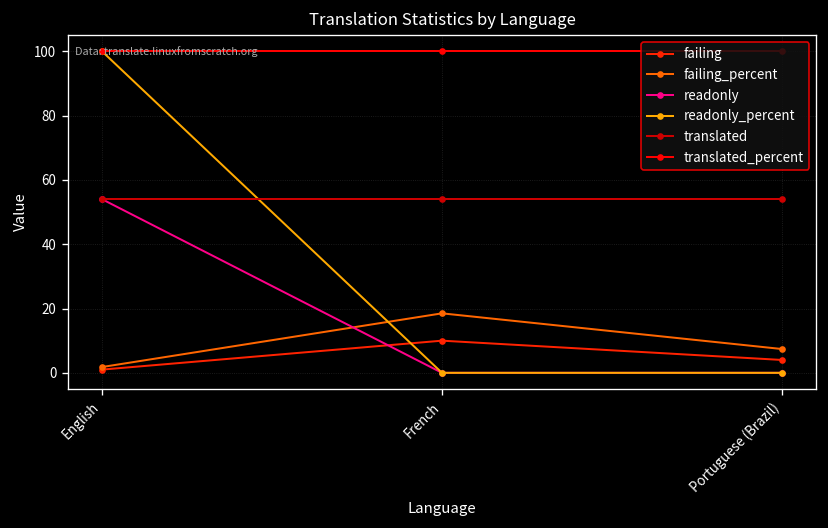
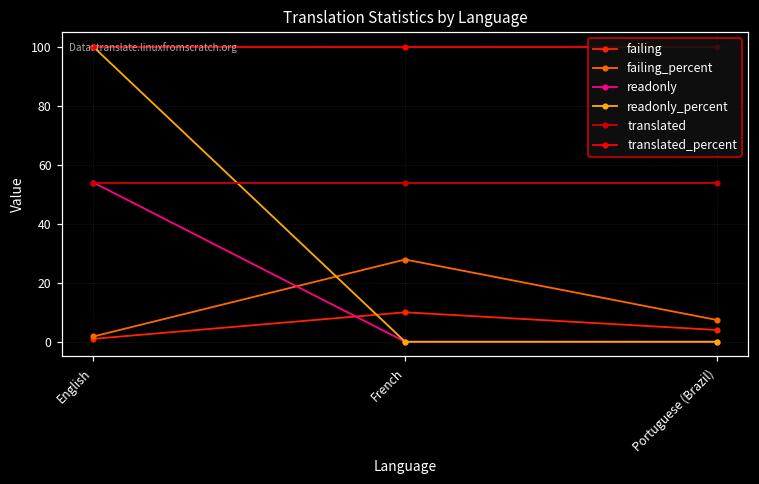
failing_percent, French: 19 -> 28
